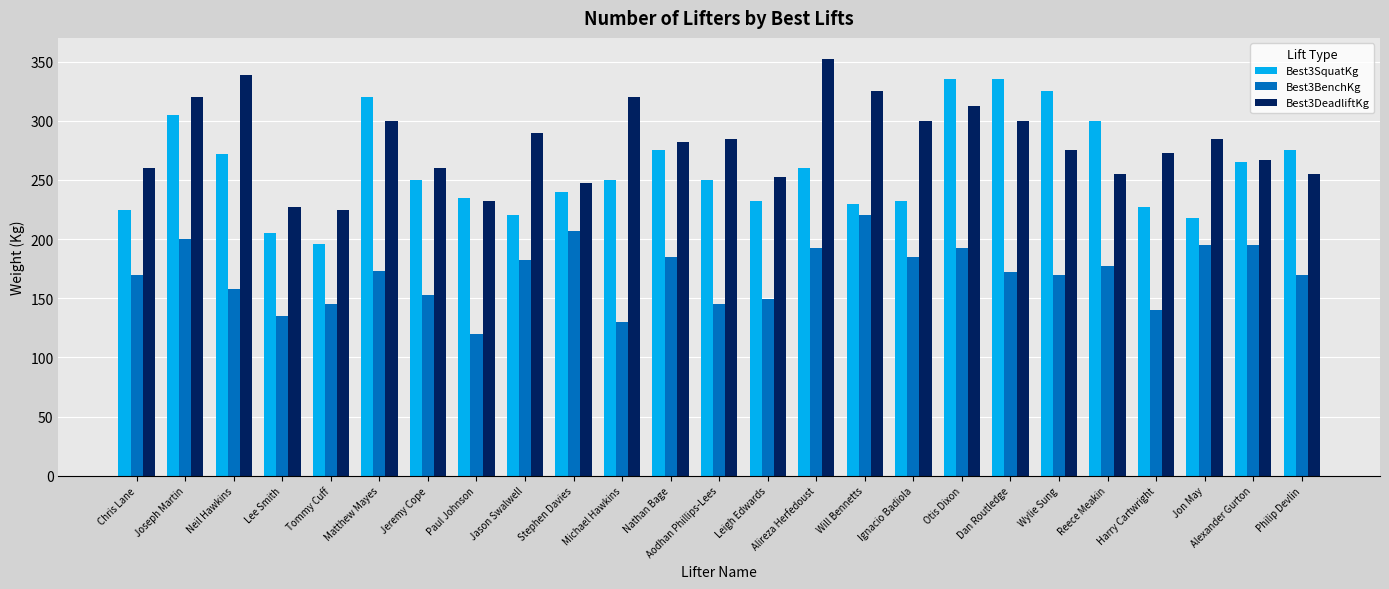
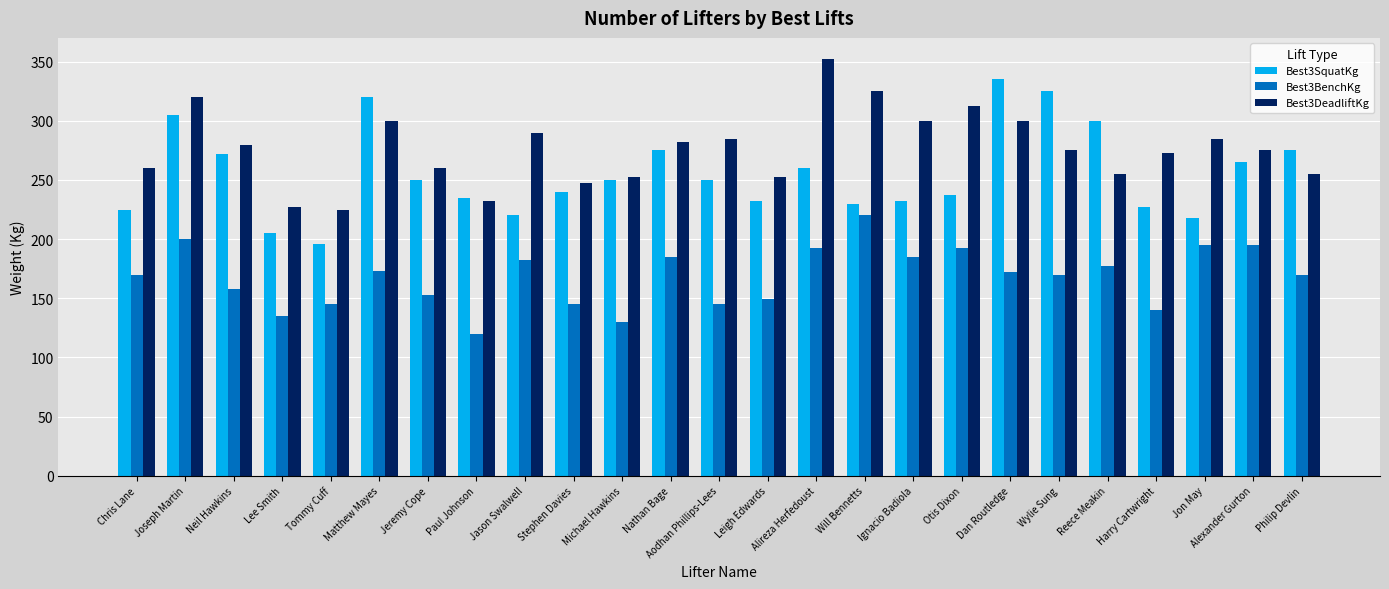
Best3DeadliftKg, Neil Hawkins: 339 -> 280
Best3BenchKg, Stephen Davies: 207 -> 145
Best3DeadliftKg, Michael Hawkins: 320 -> 253
Best3SquatKg, Otis Dixon: 335 -> 237
Best3DeadliftKg, Alexander Gurton: 267 -> 275
